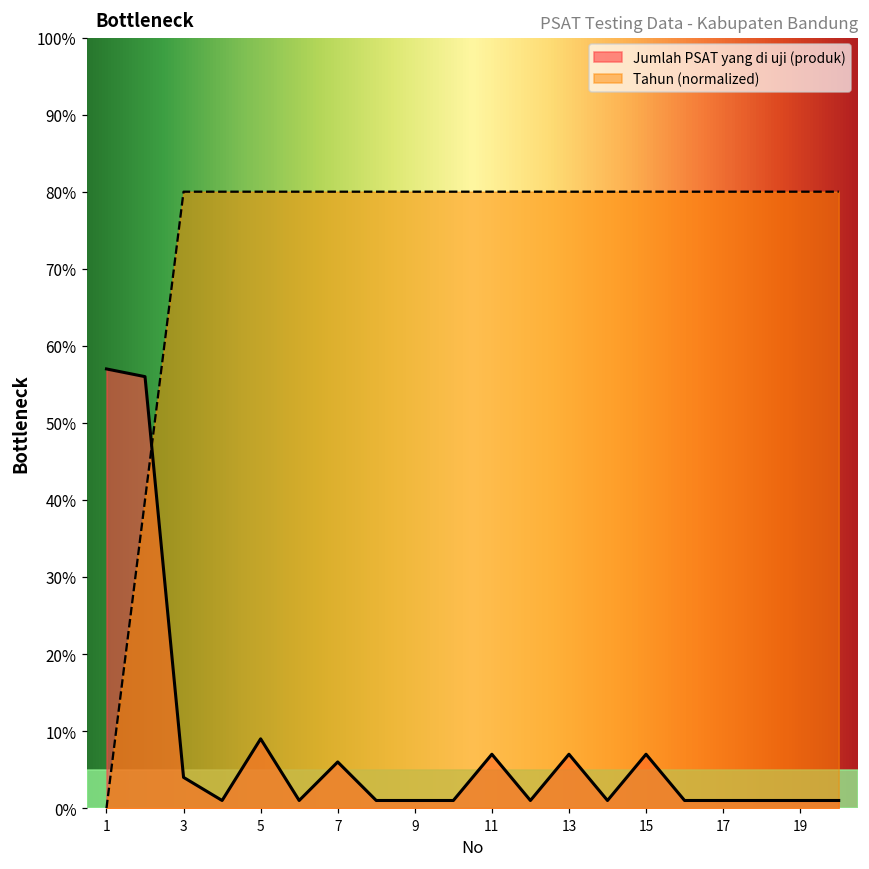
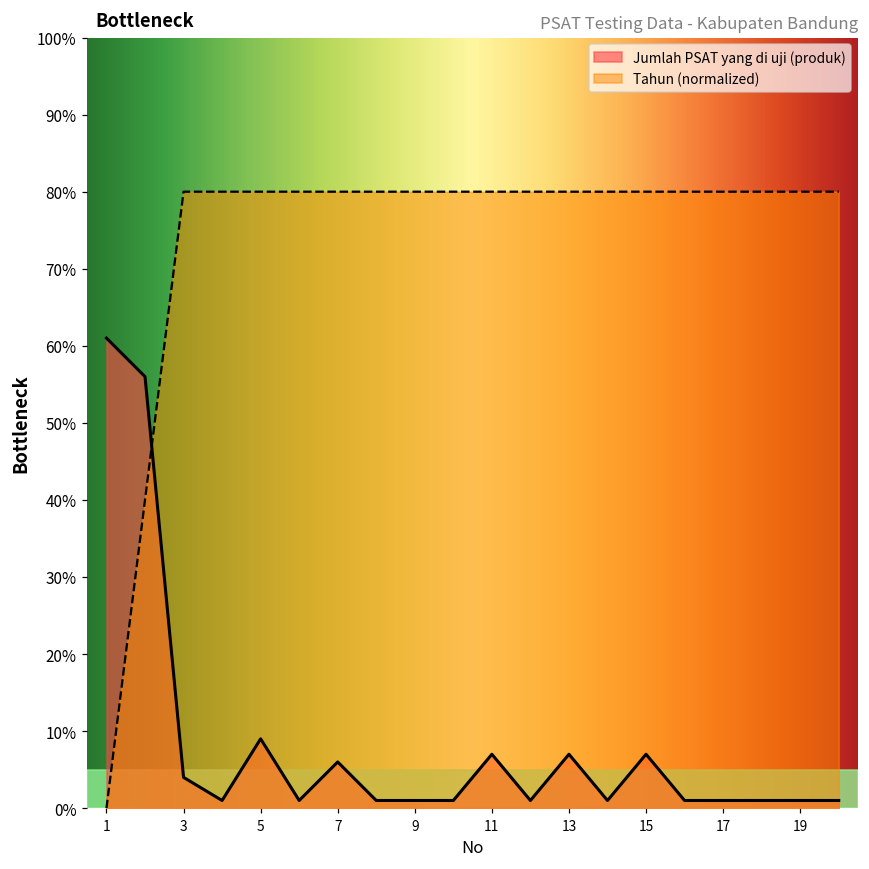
Jumlah PSAT yang di uji (produk), 1: 57% -> 61%
